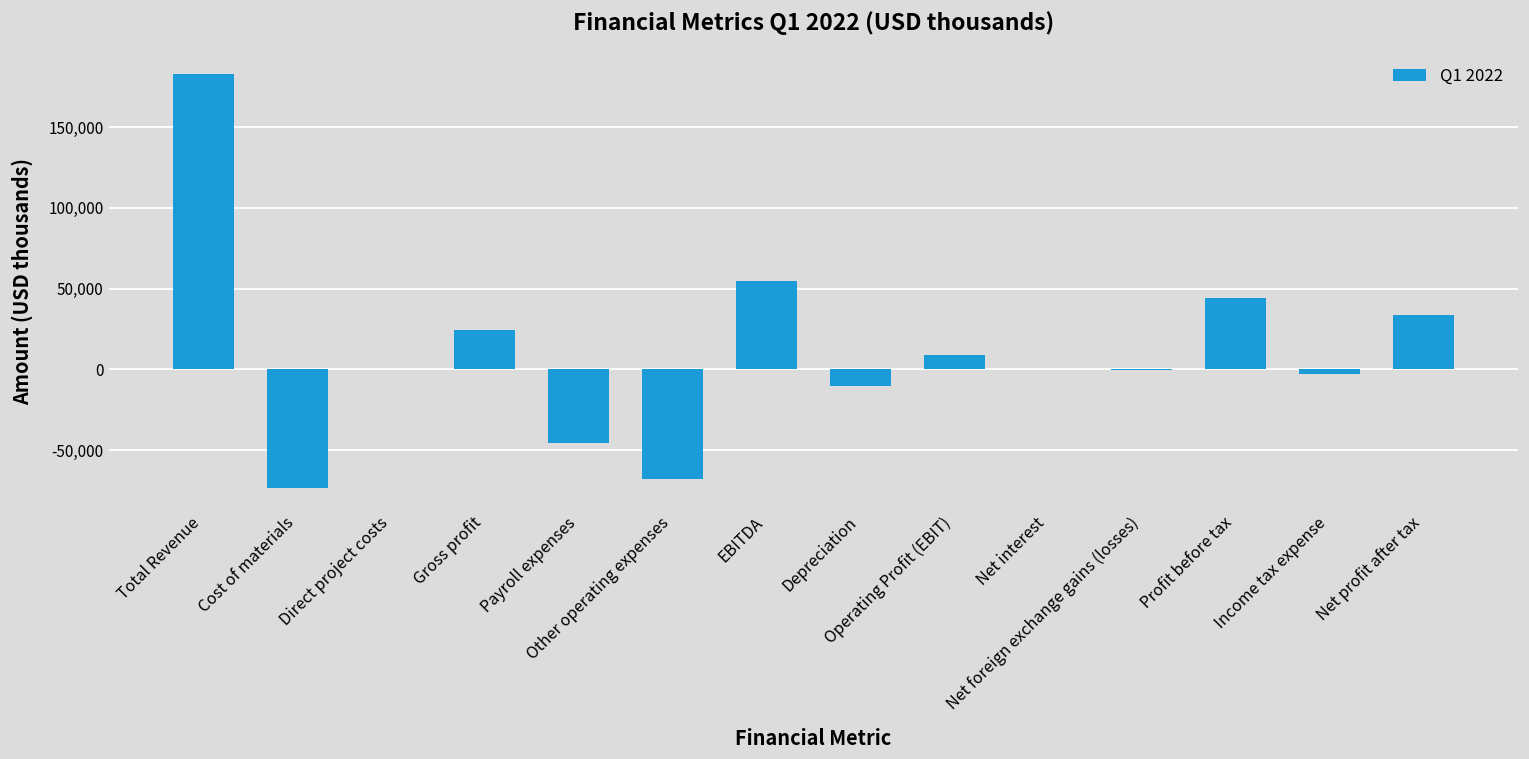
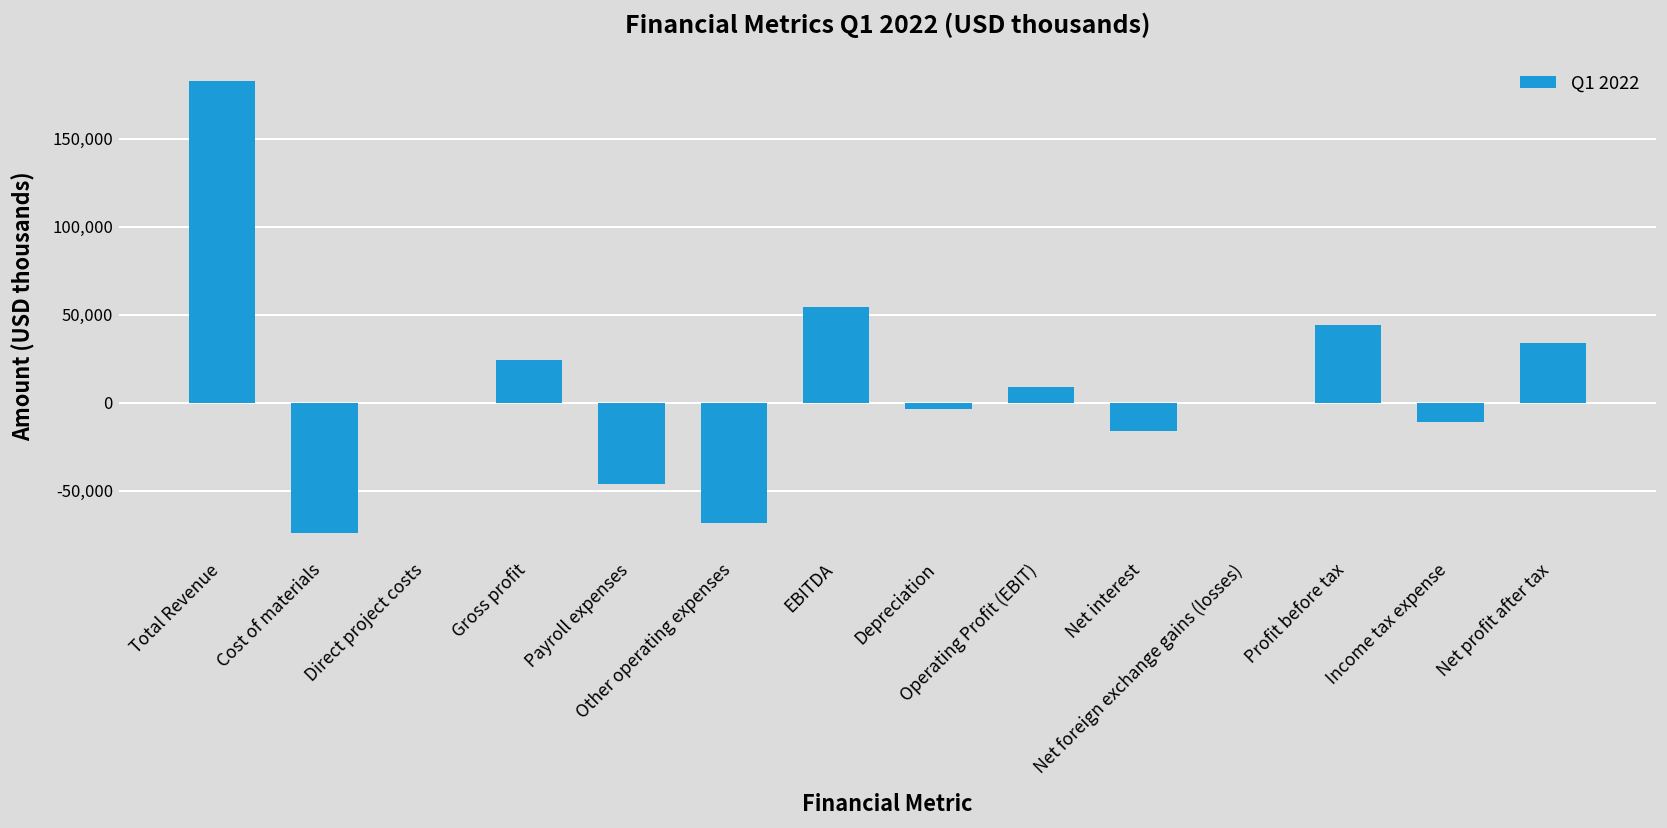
Depreciation: -10,000 -> -3,000
Net interest: 0 -> -16,000
Income tax expense: -3,000 -> -11,000
